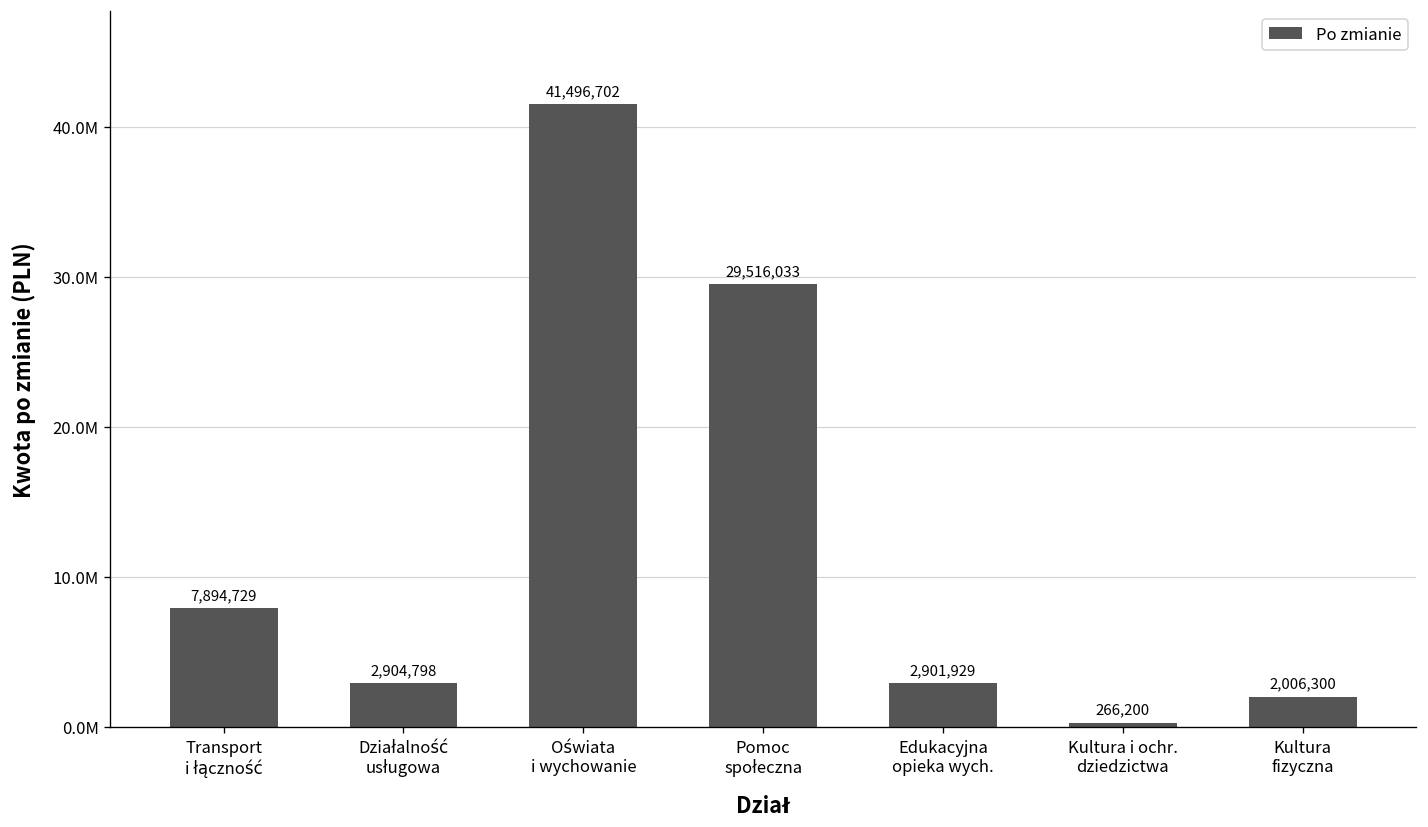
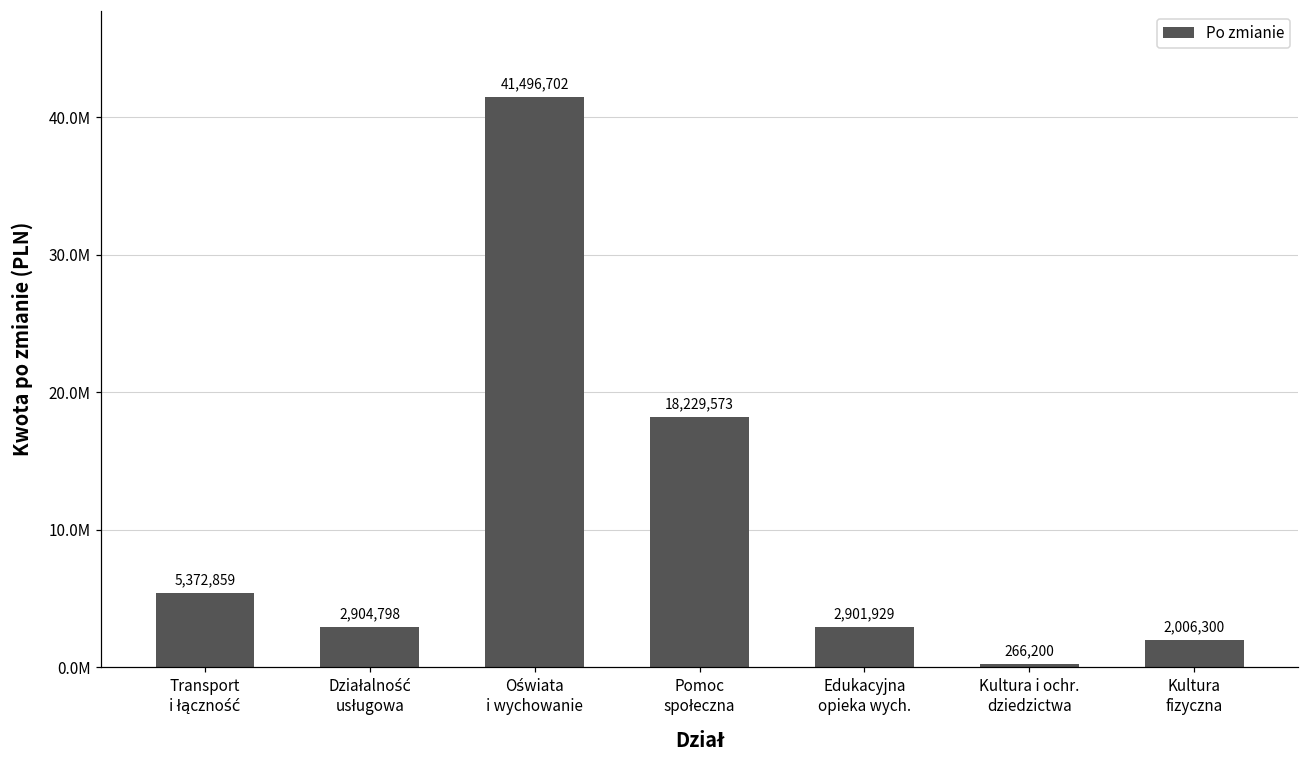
Transport i łączność: 7,894,729 -> 5,372,859
Pomoc społeczna: 29,516,033 -> 18,229,573
